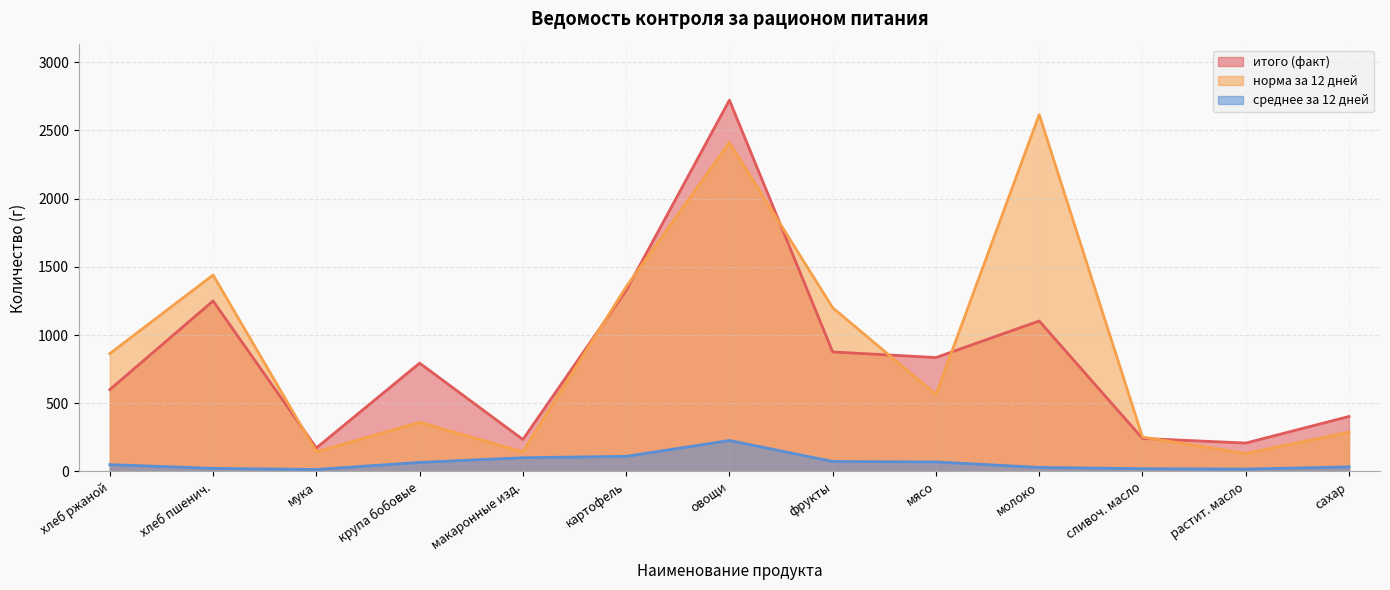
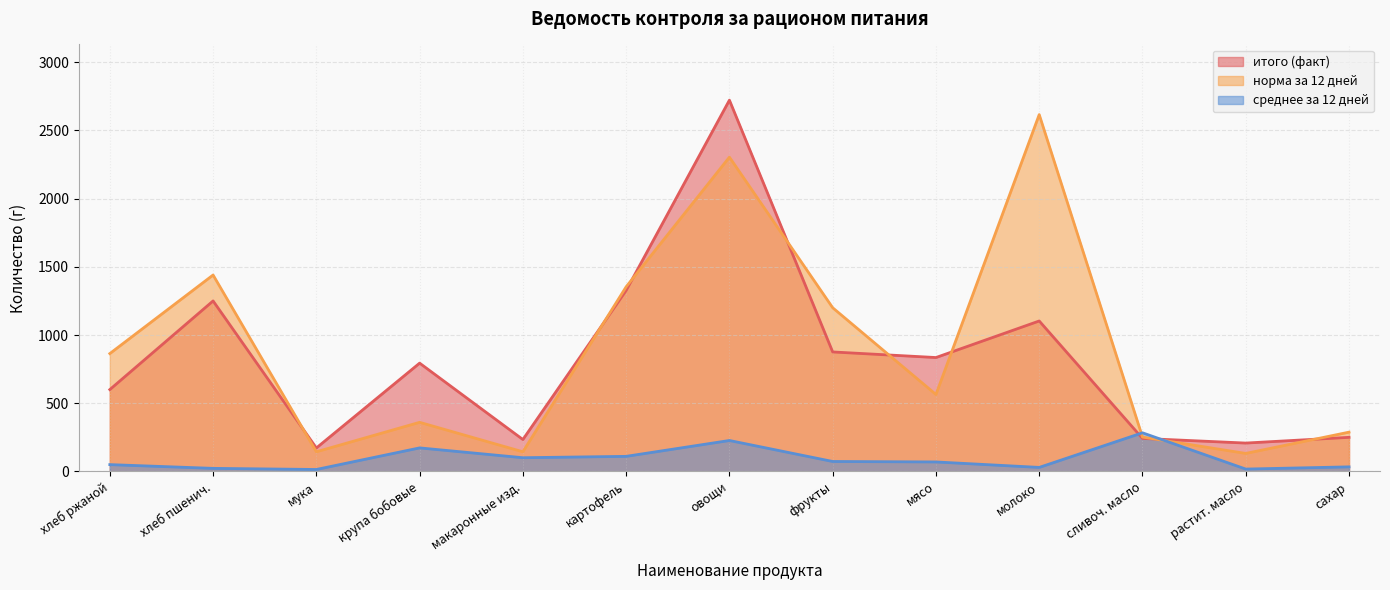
среднее за 12 дней, крупа бобовые: 70 -> 170
норма за 12 дней, овощи: 2410 -> 2300
среднее за 12 дней, сливоч. масло: 20 -> 280
итого (факт), сахар: 400 -> 250
